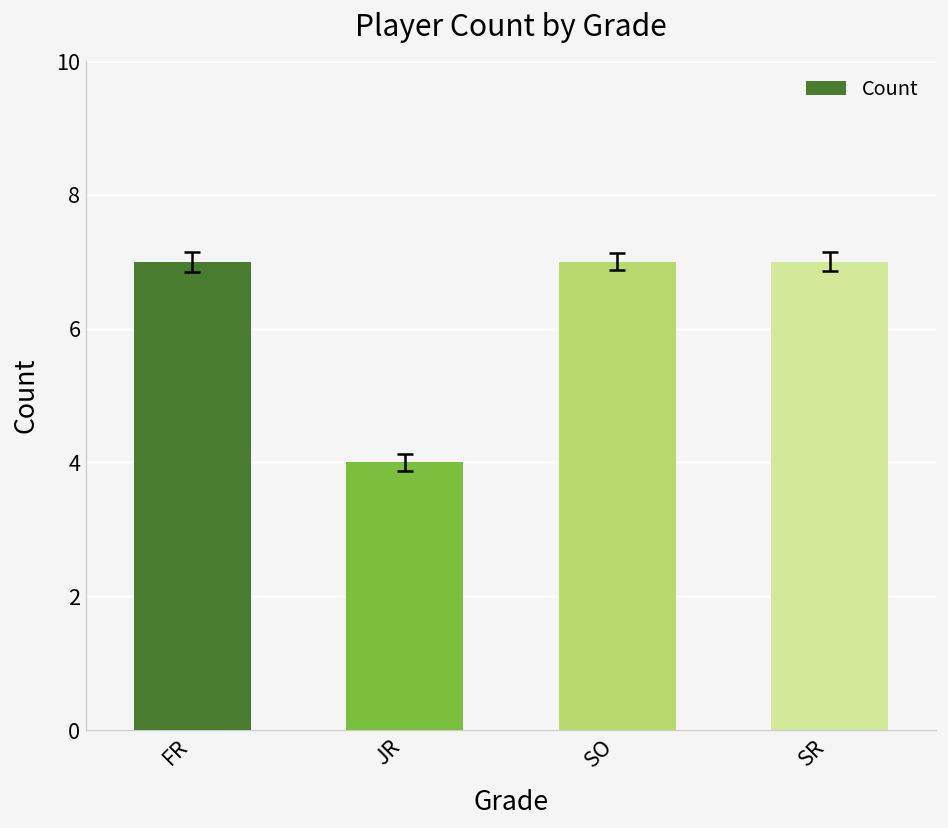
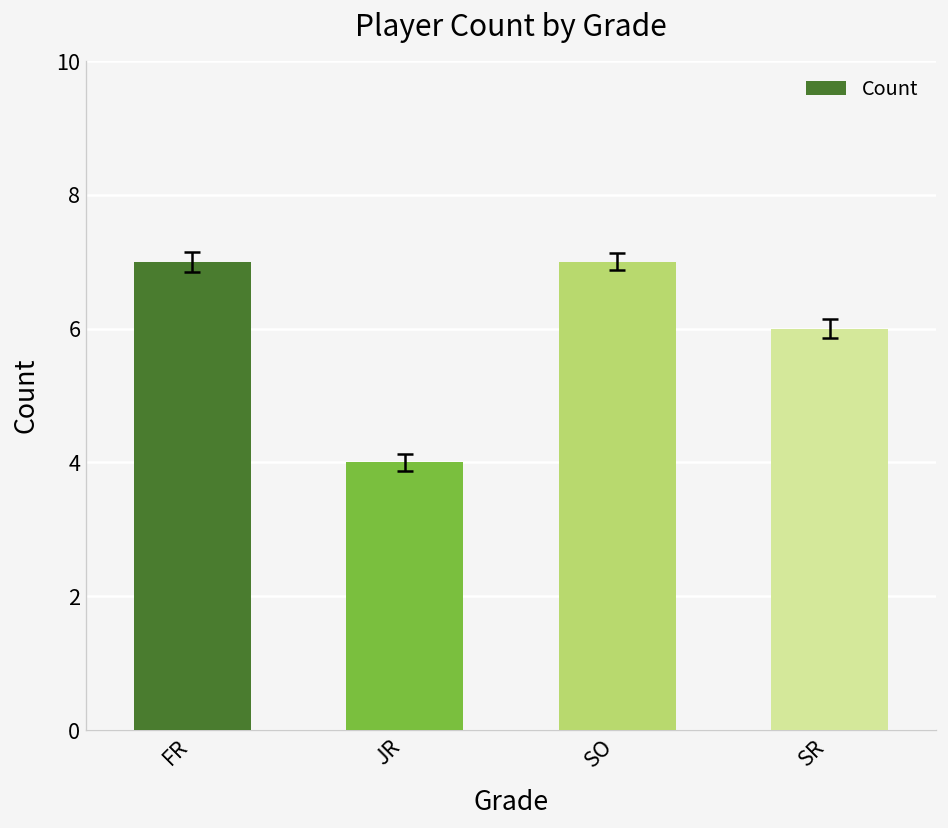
Count, SR: 7 -> 6
